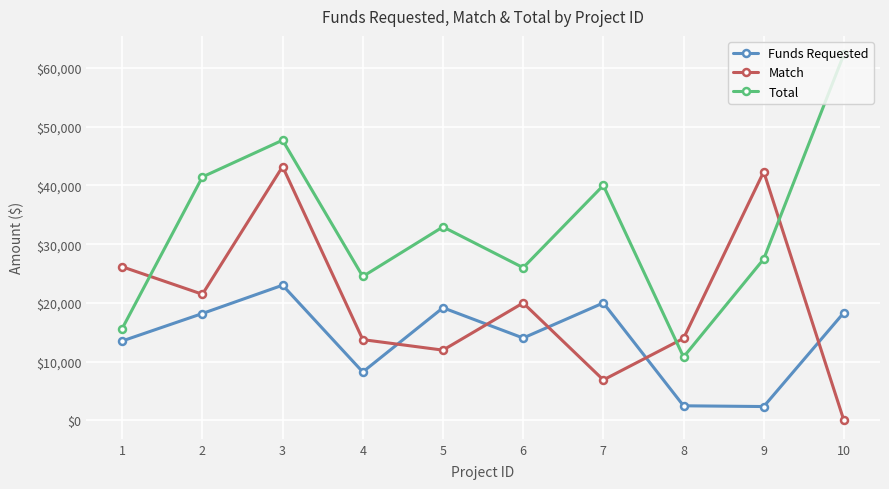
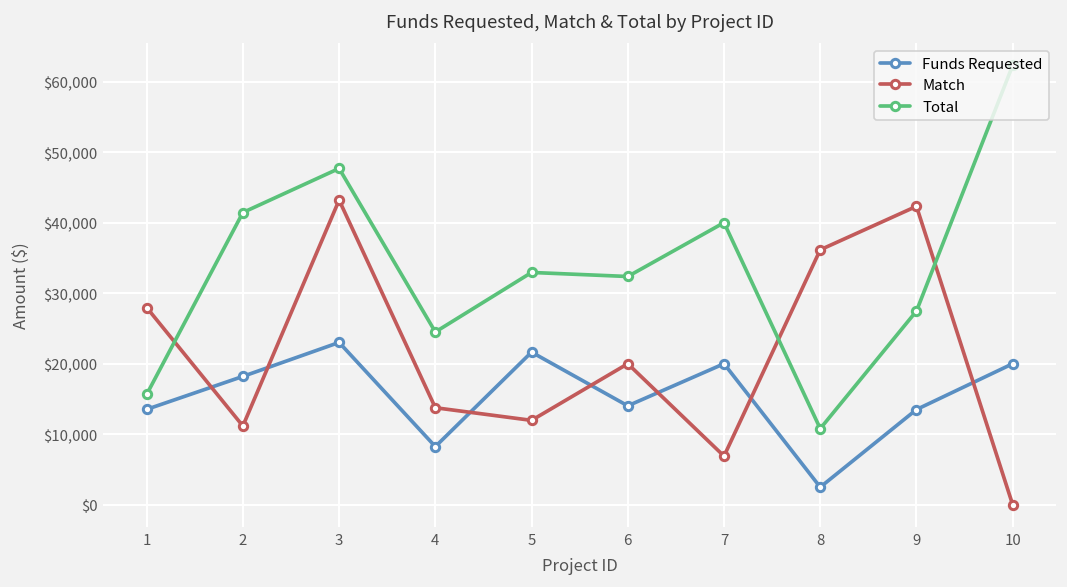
Match, 1: $26,000 -> $28,000
Match, 2: $21,000 -> $11,000
Funds Requested, 5: $19,000 -> $22,000
Total, 6: $26,000 -> $32,000
Match, 8: $14,000 -> $36,000
Funds Requested, 9: $2,000 -> $14,000
Funds Requested, 10: $18,000 -> $20,000
